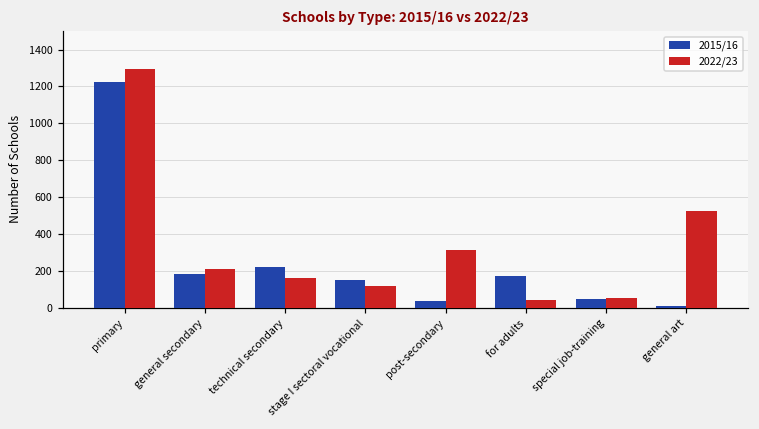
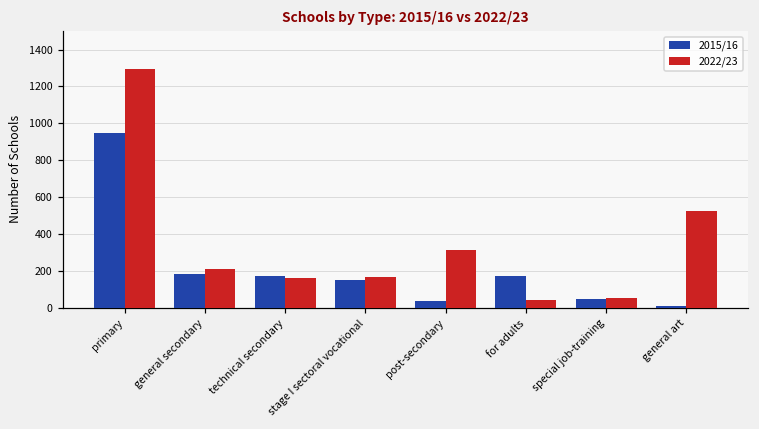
2015/16, primary: 1220 -> 950
2015/16, technical secondary: 220 -> 170
2022/23, stage I sectoral vocational: 120 -> 170
